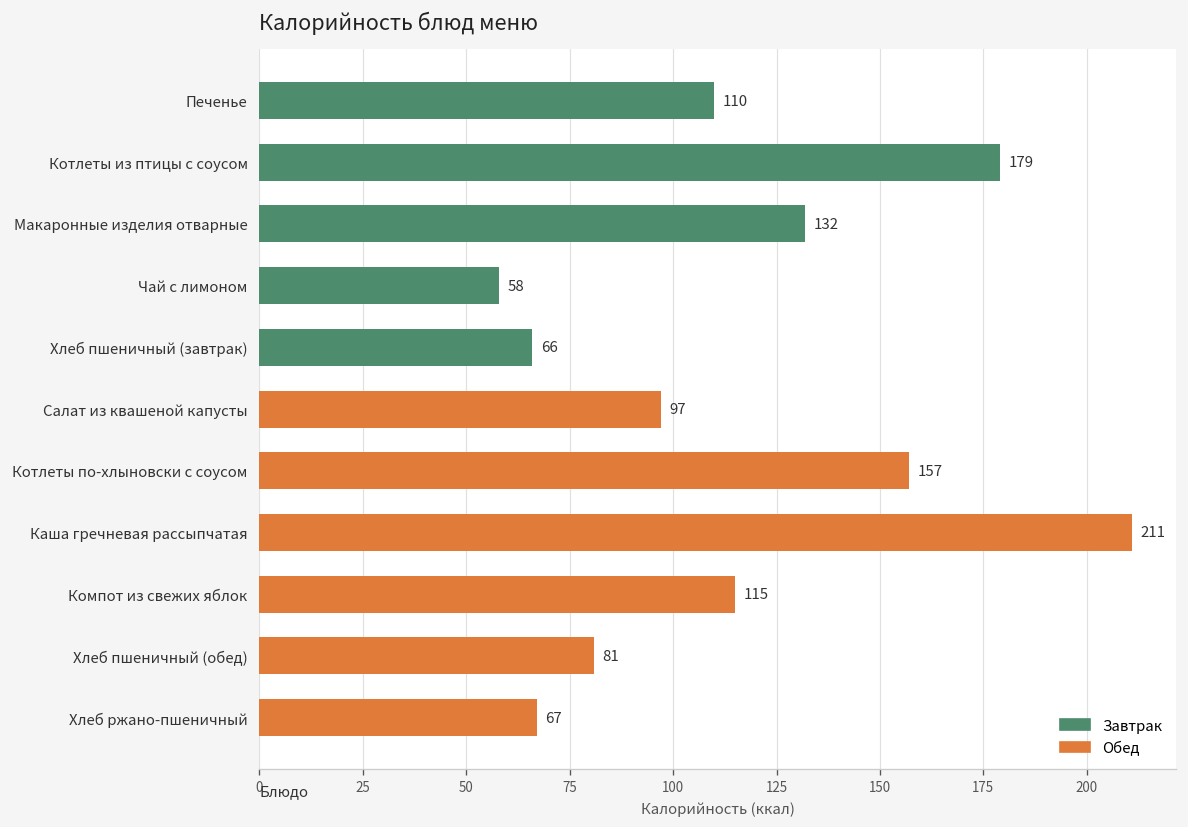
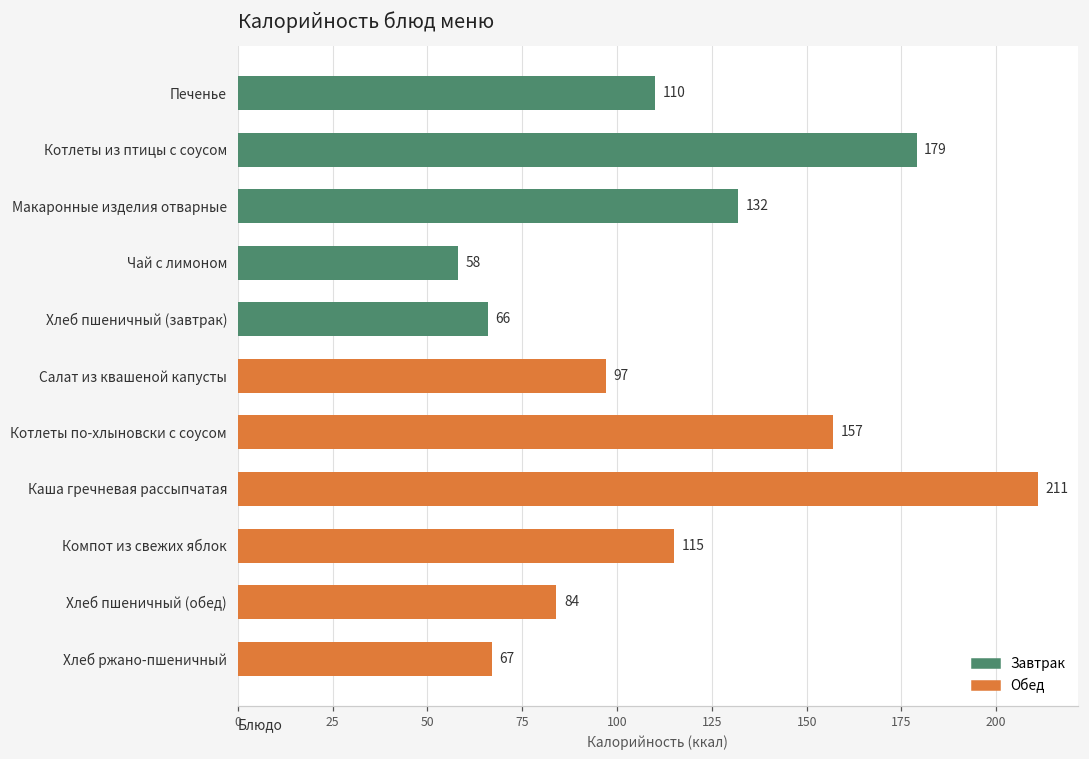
Хлеб пшеничный (обед): 81 -> 84
